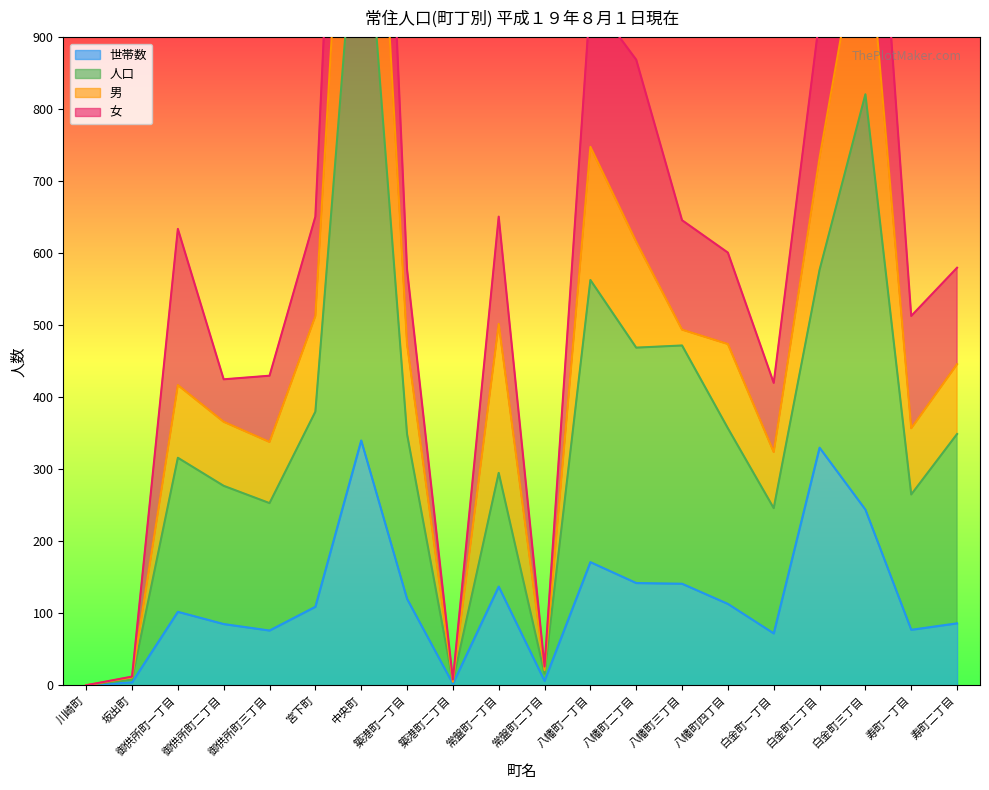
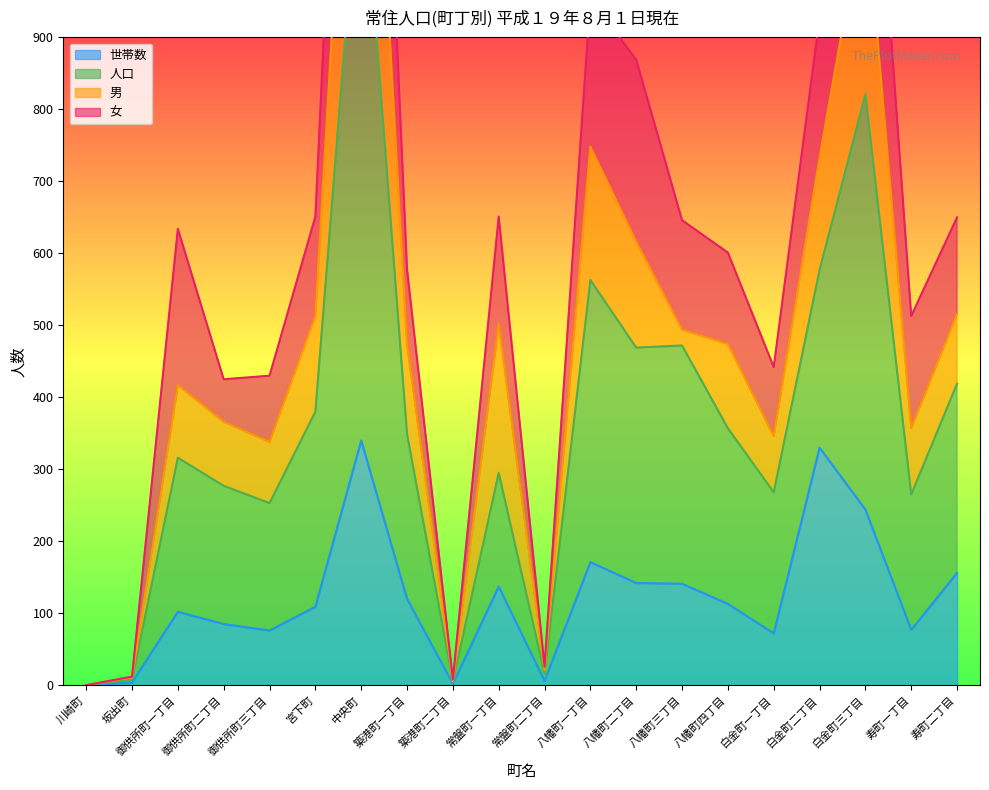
人口, 白金町一丁目: 170 -> 200
世帯数, 寿町二丁目: 90 -> 160
